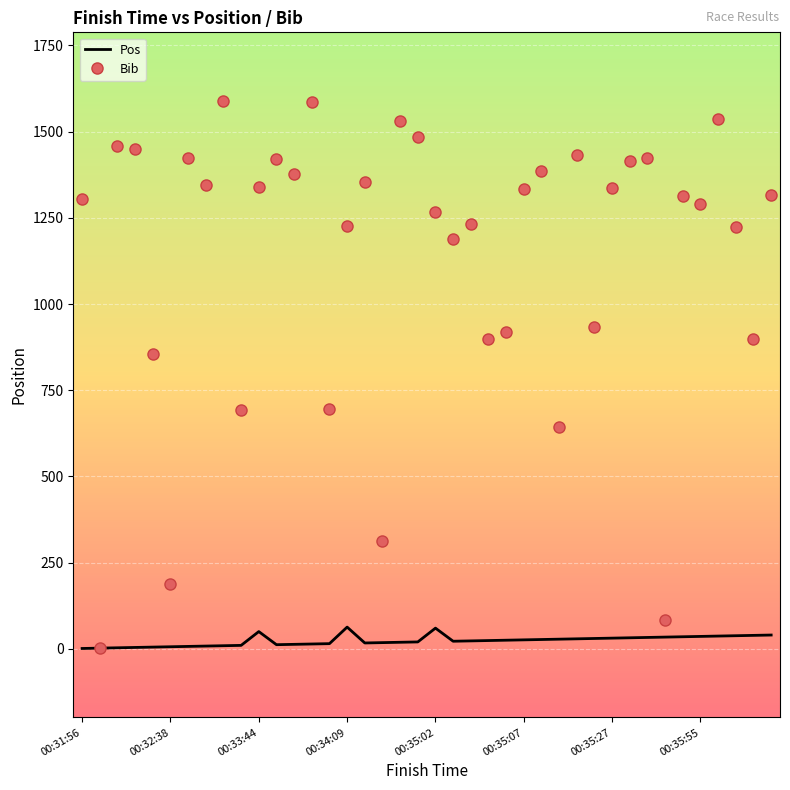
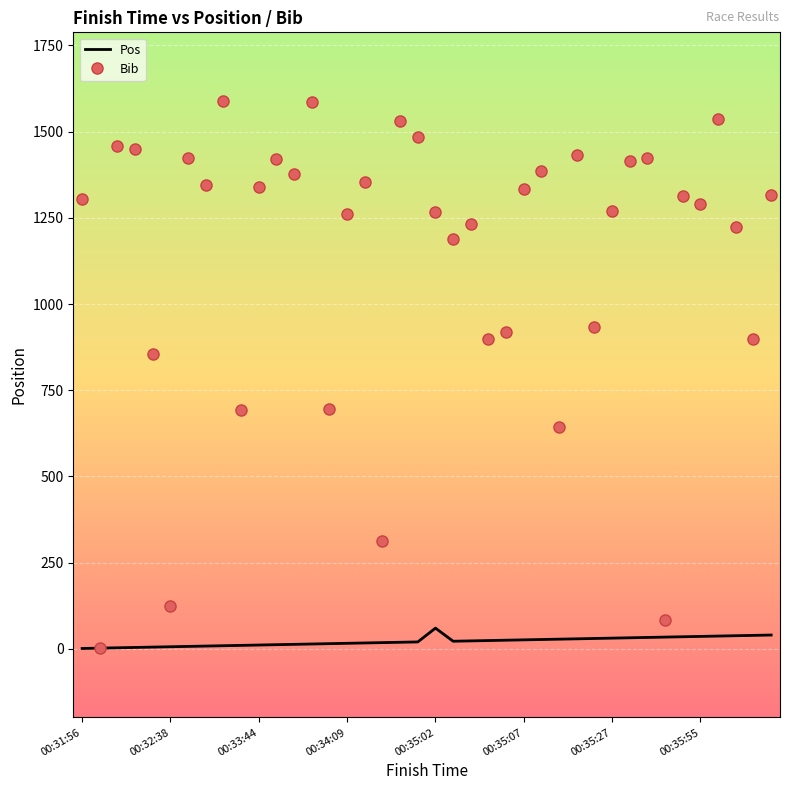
Bib, 00:32:38: 190 -> 130
Pos, 00:33:44: 50 -> 10
Pos, 00:34:09: 60 -> 20
Bib, 00:34:09: 1230 -> 1260
Bib, 00:35:27: 1340 -> 1270
